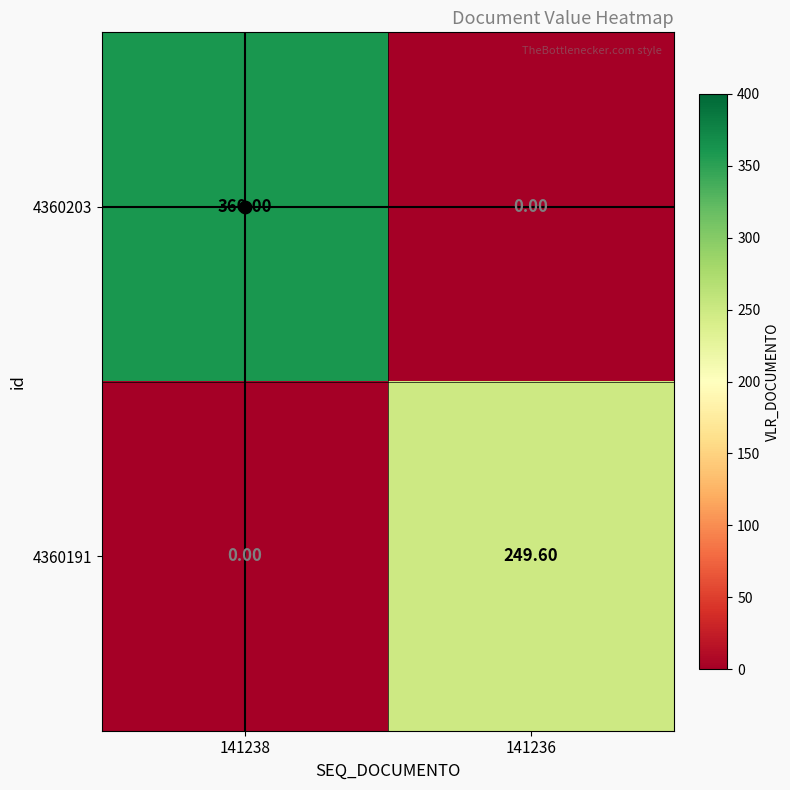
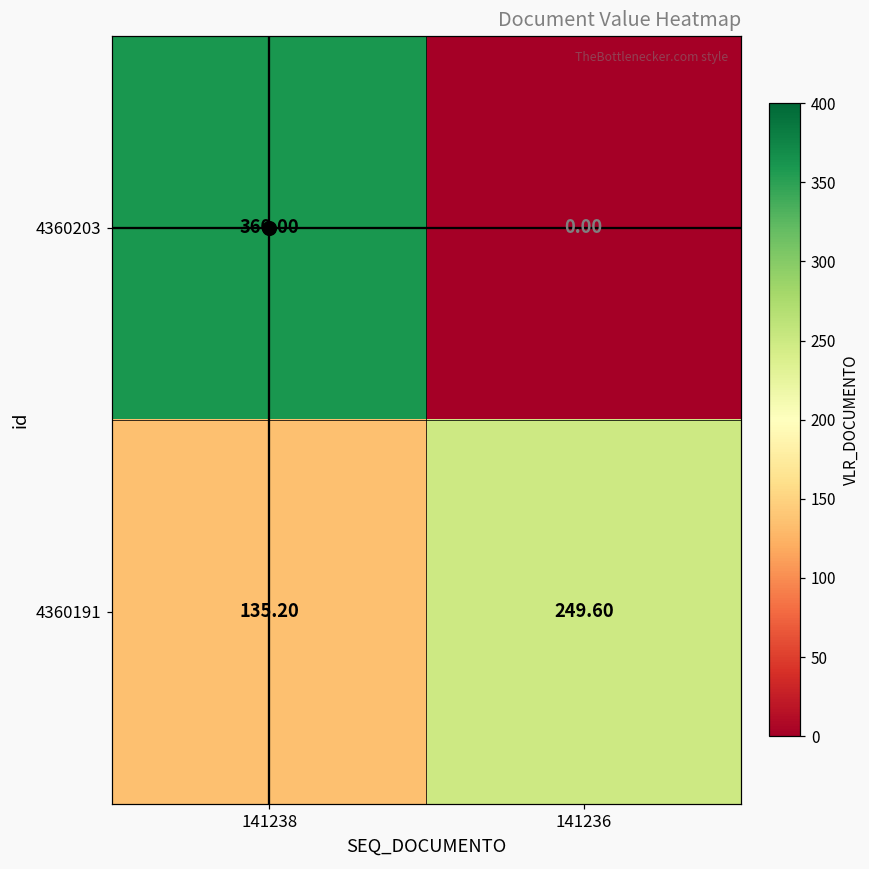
4360191, 141238: 0.00 -> 135.20
